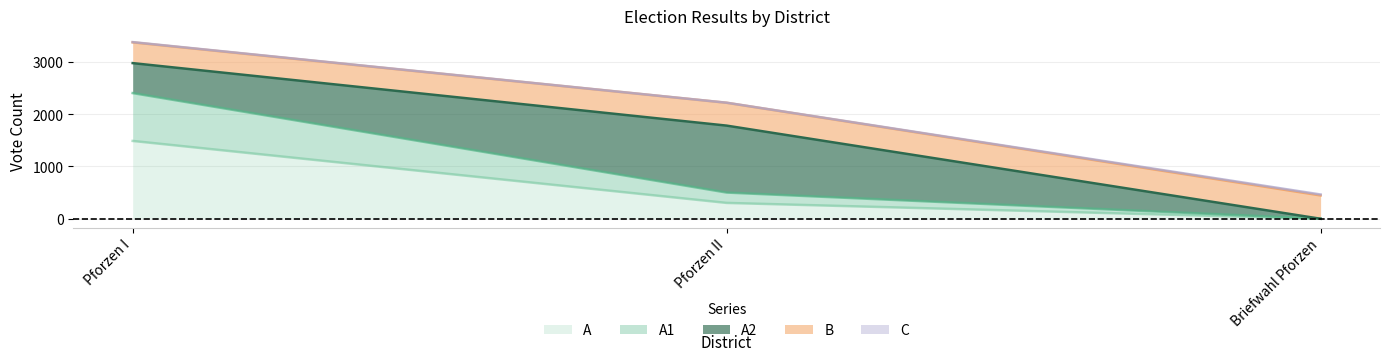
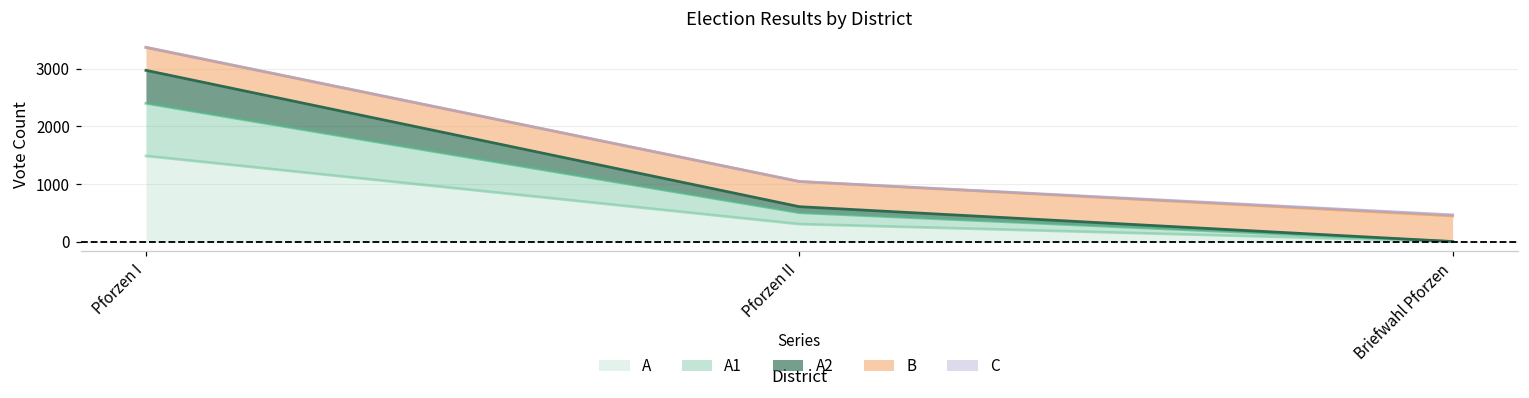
A2, Pforzen II: 1300 -> 100
